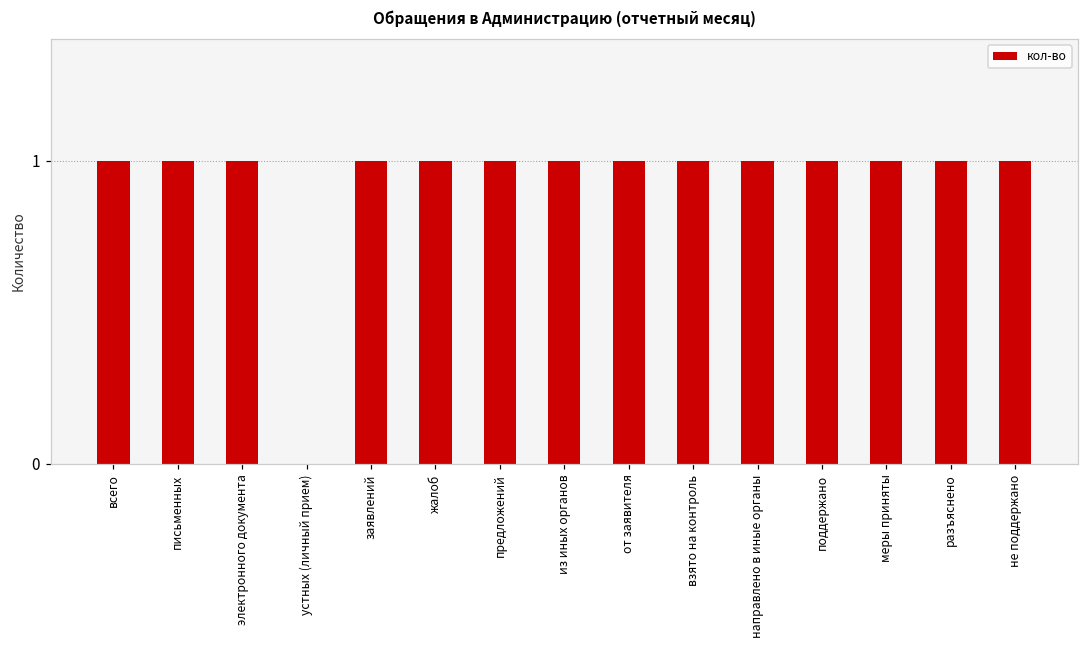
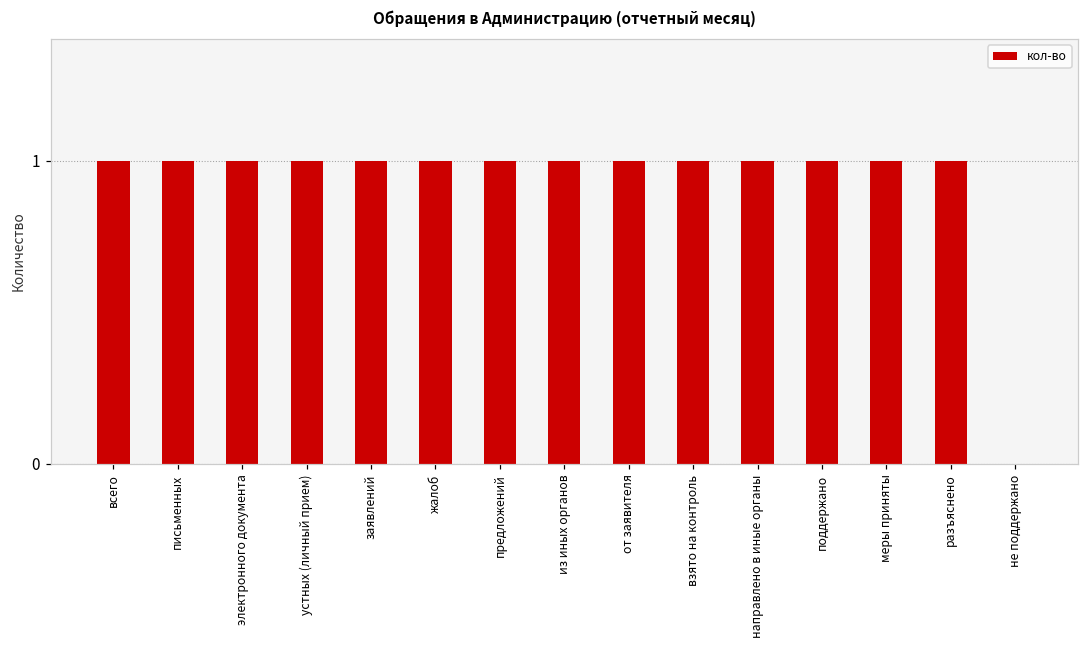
устных (личный прием): 0 -> 1
не поддержано: 1 -> 0
